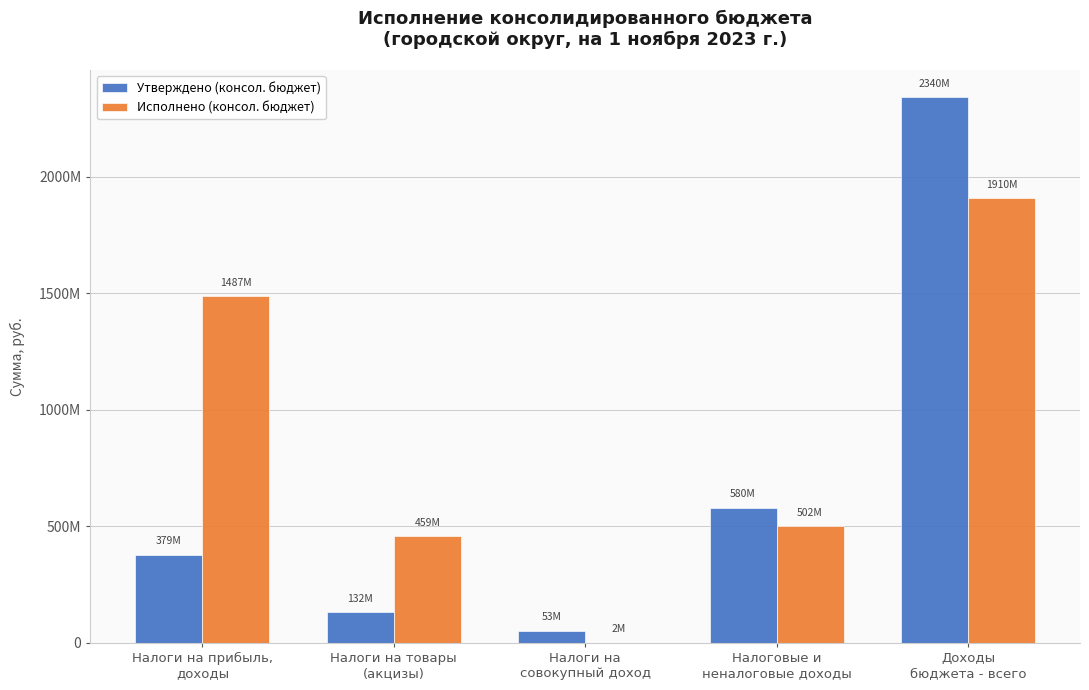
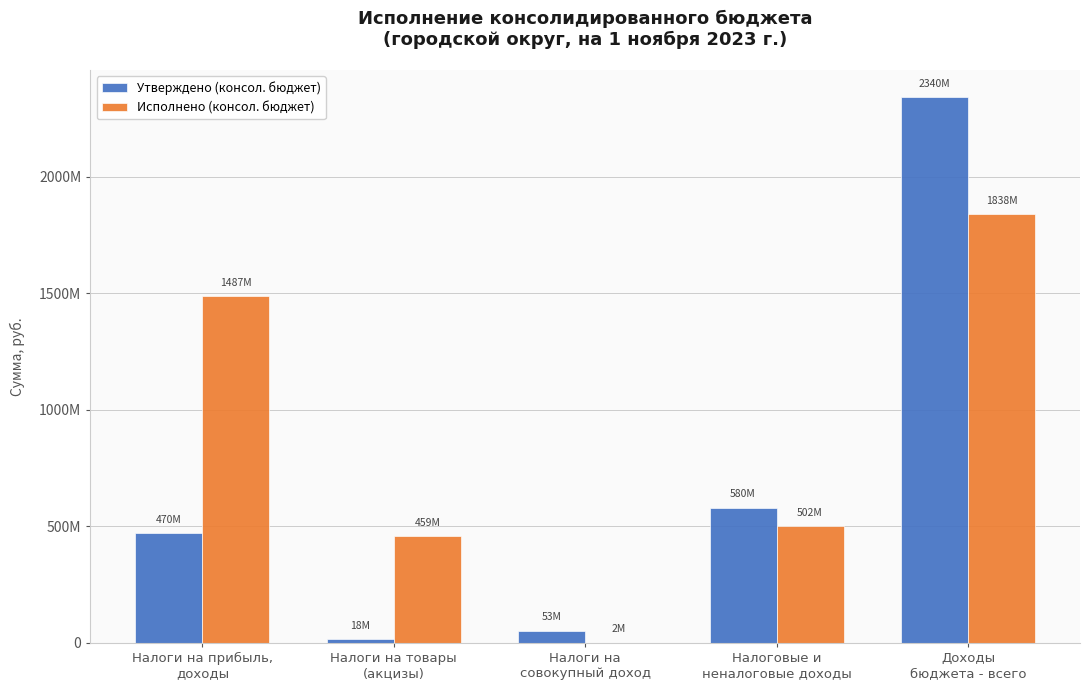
Утверждено (консол. бюджет), Налоги на прибыль, доходы: 379M -> 470M
Утверждено (консол. бюджет), Налоги на товары (акцизы): 132M -> 18M
Исполнено (консол. бюджет), Доходы бюджета - всего: 1910M -> 1838M
